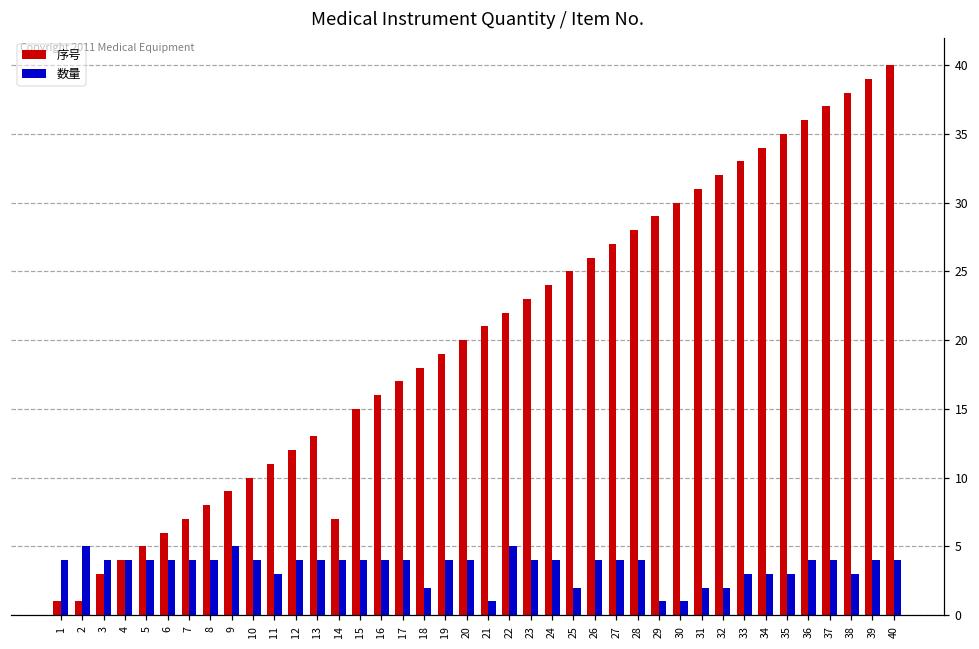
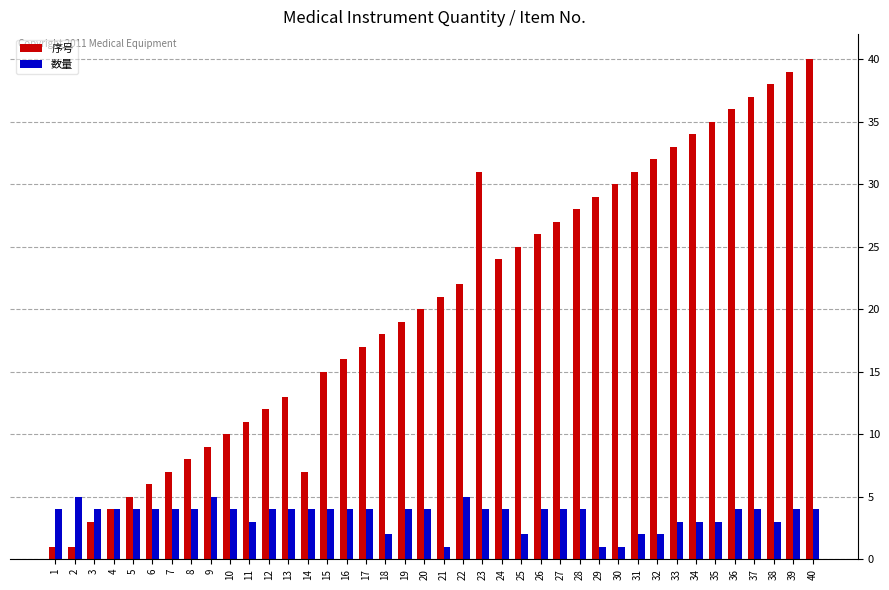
序号, 23: 23 -> 31
